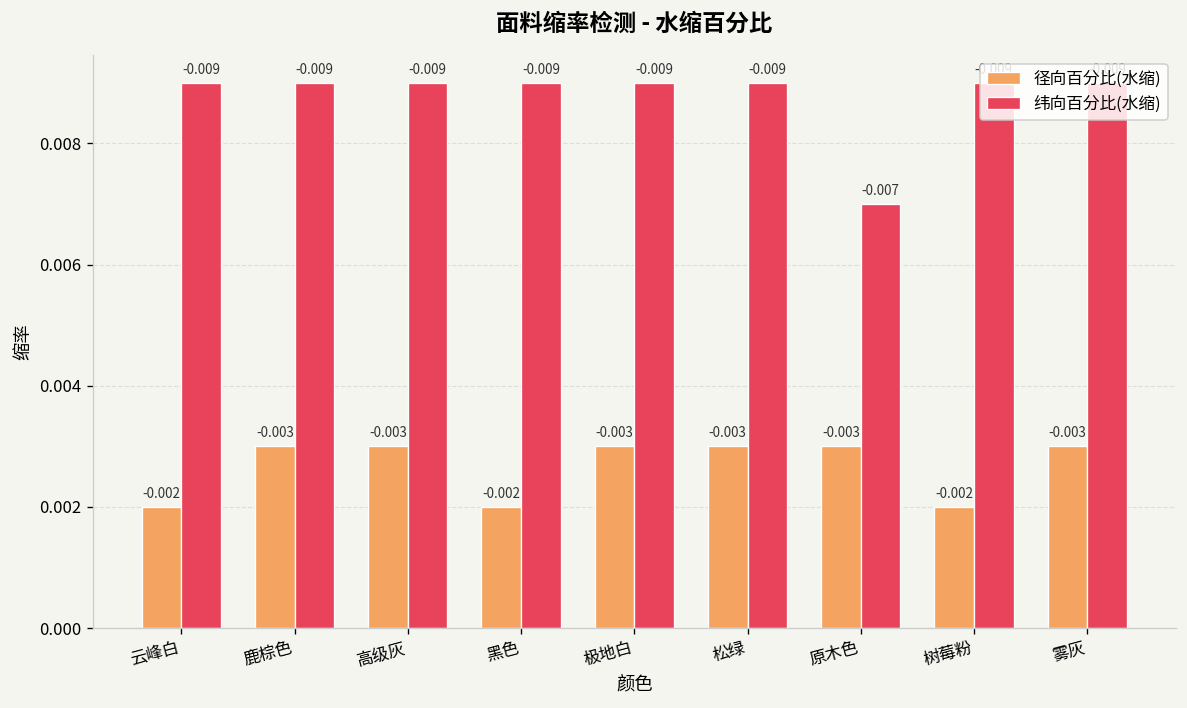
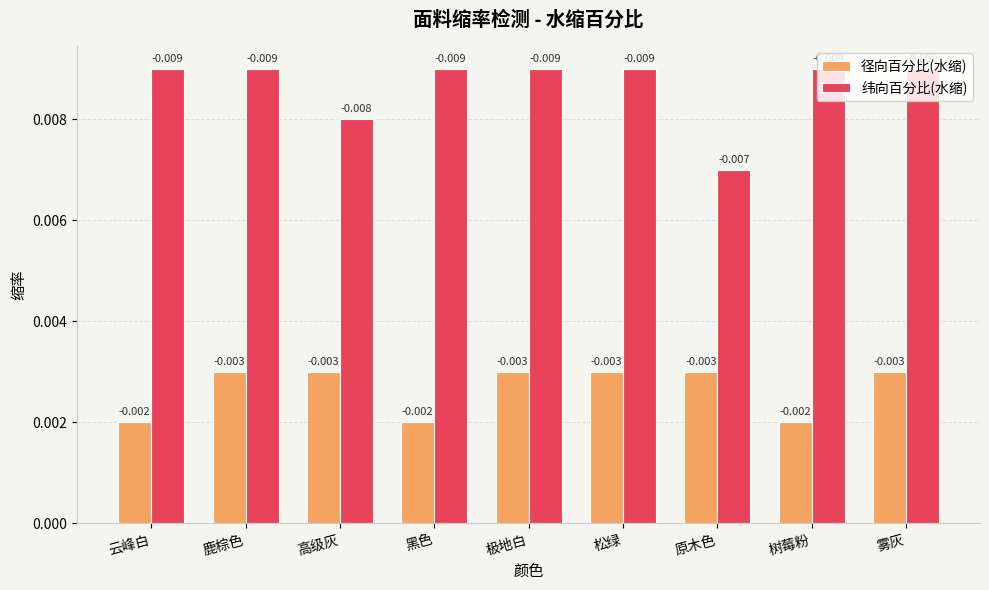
纬向百分比(水缩), 高级灰: -0.009 -> -0.008
